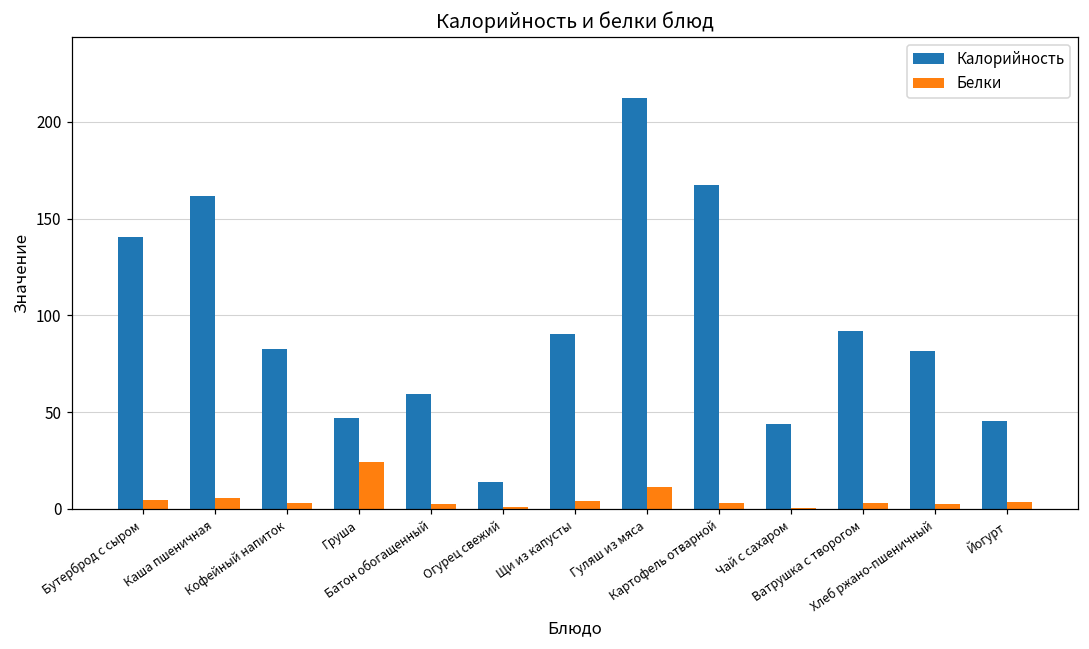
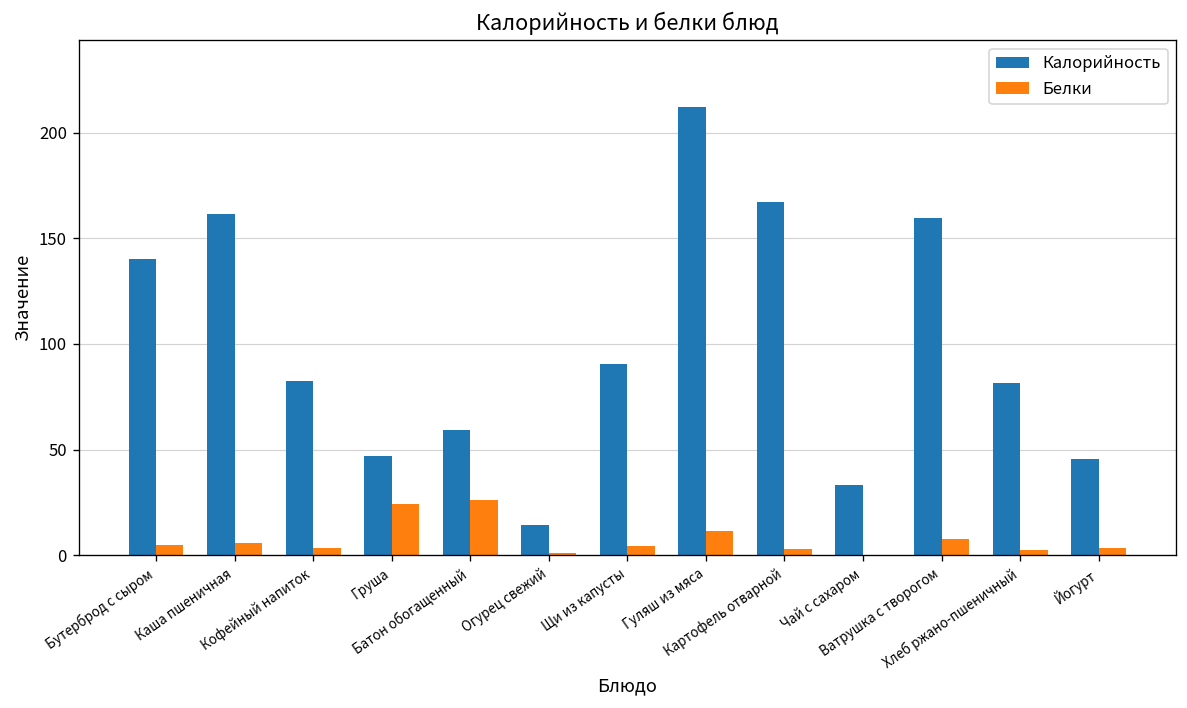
Белки, Батон обогащенный: 2 -> 26
Калорийность, Чай с сахаром: 44 -> 33
Калорийность, Ватрушка с творогом: 92 -> 160
Белки, Ватрушка с творогом: 3 -> 7
